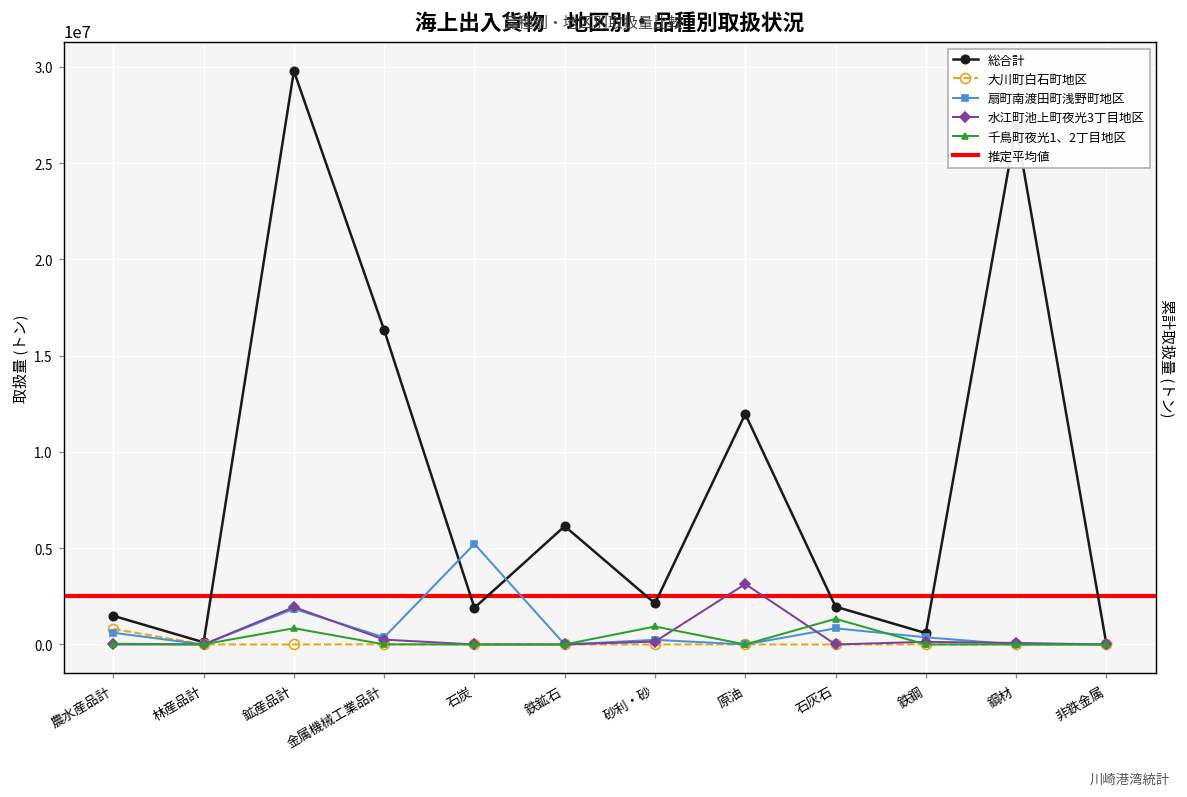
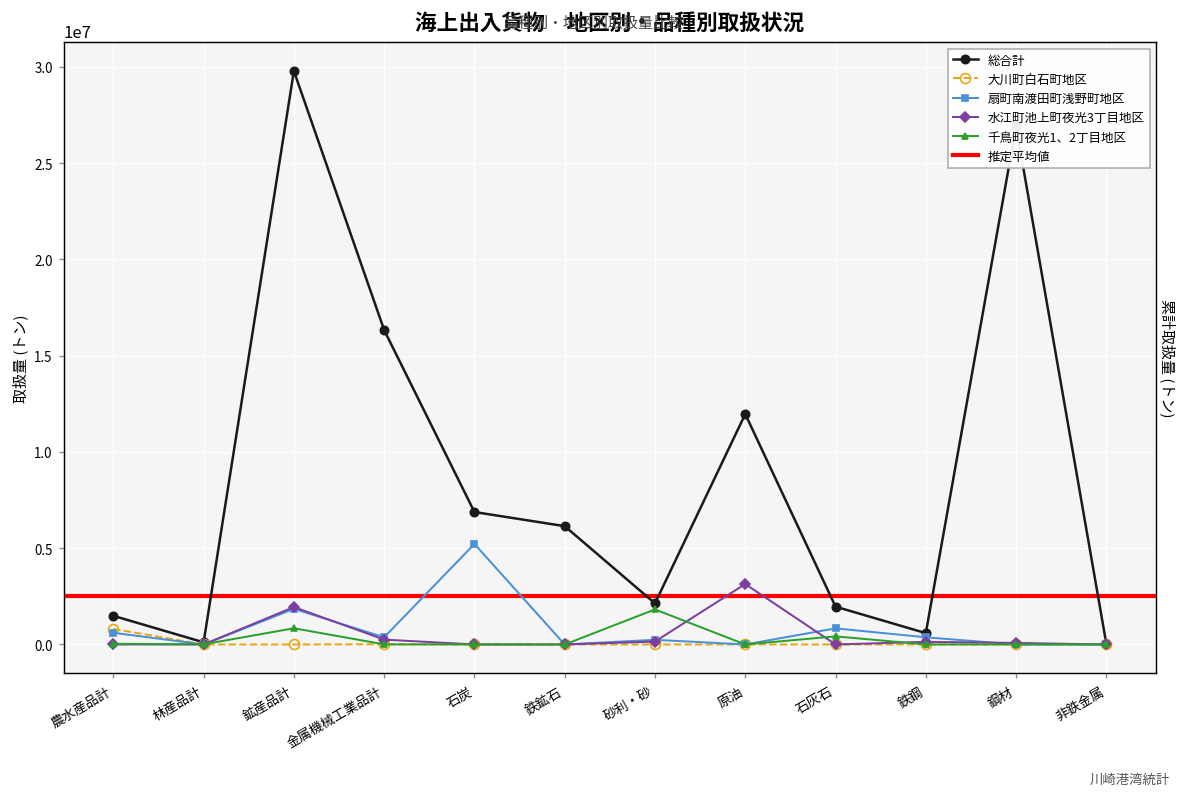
総合計, 石炭: 1900000 -> 6900000
千鳥町夜光1、2丁目地区, 砂利・砂: 900000 -> 1800000
千鳥町夜光1、2丁目地区, 石灰石: 1300000 -> 400000
